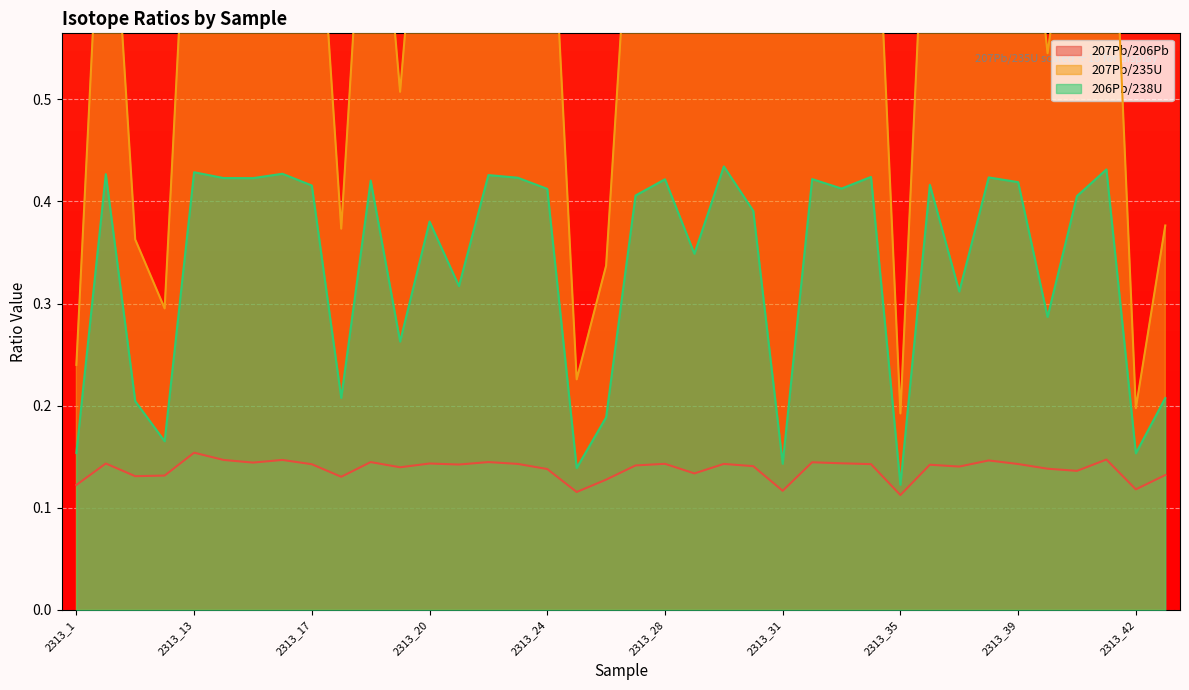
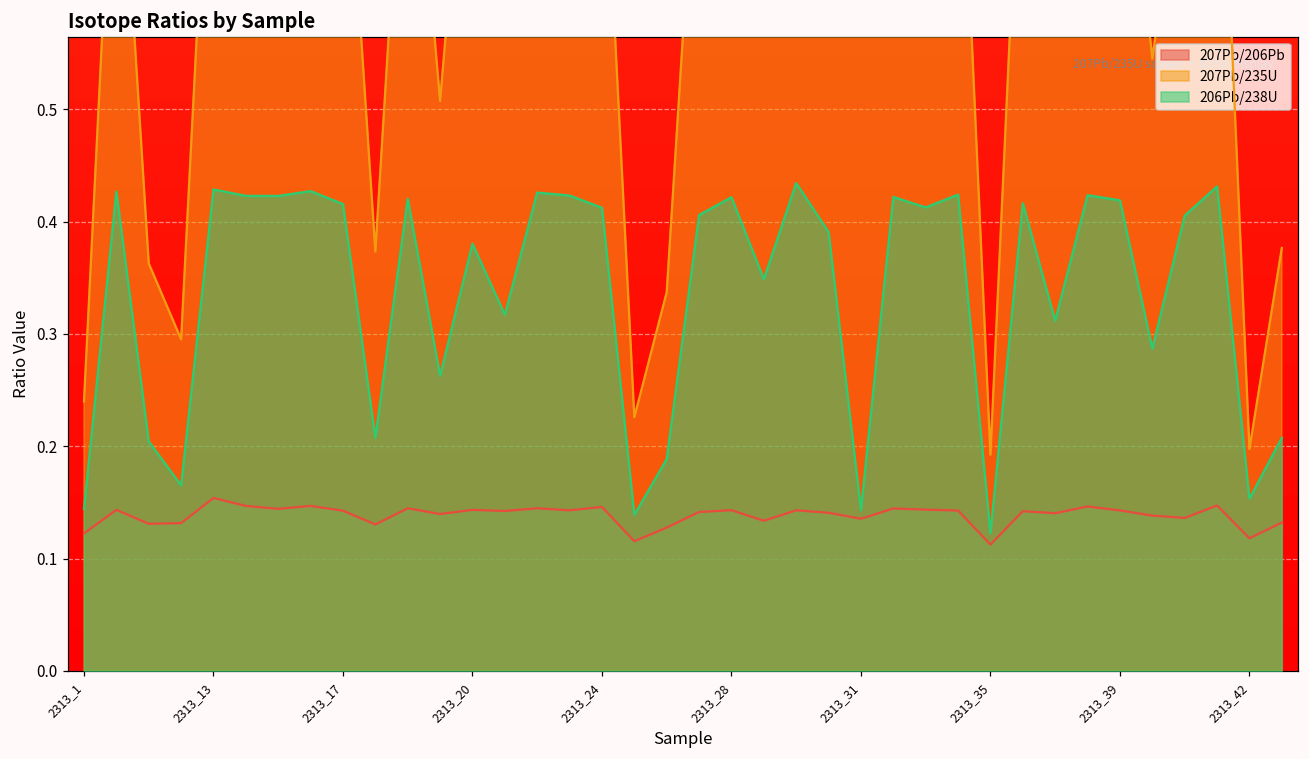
206Pb/238U, 2313_1: 0.154 -> 0.144
207Pb/206Pb, 2313_24: 0.138 -> 0.146
207Pb/206Pb, 2313_31: 0.117 -> 0.136
